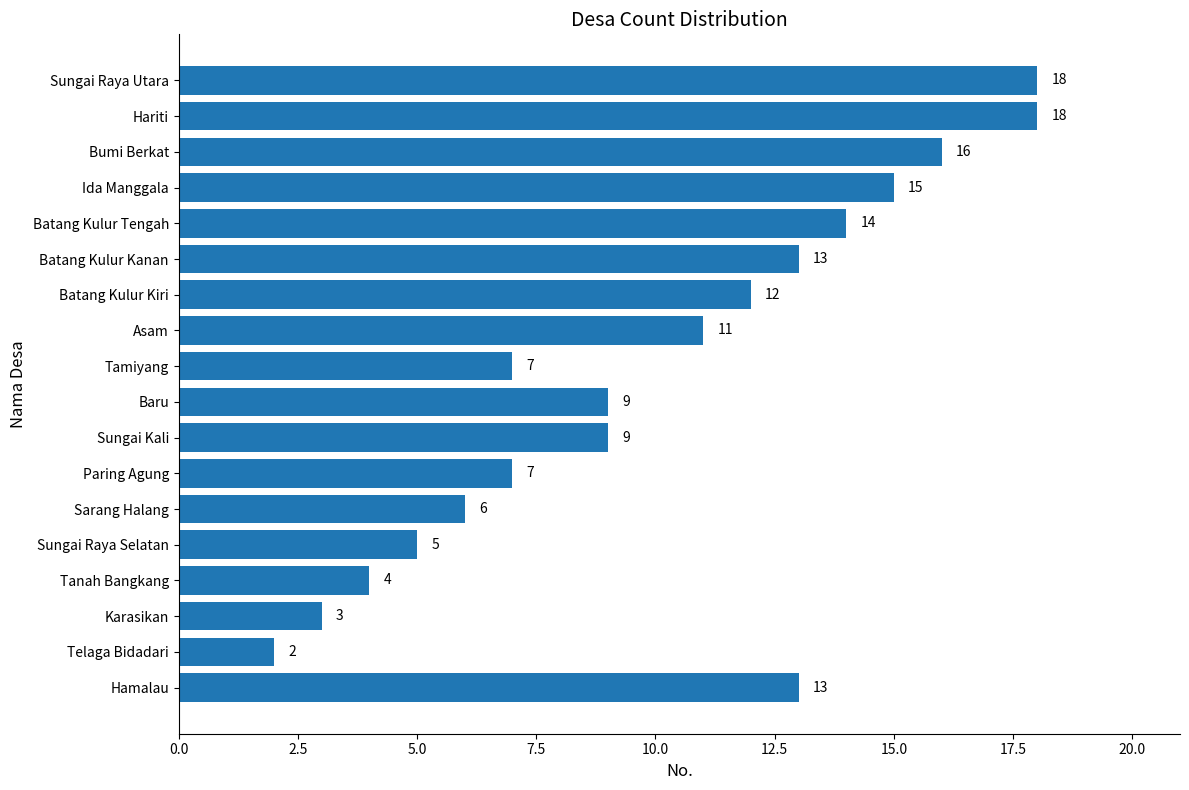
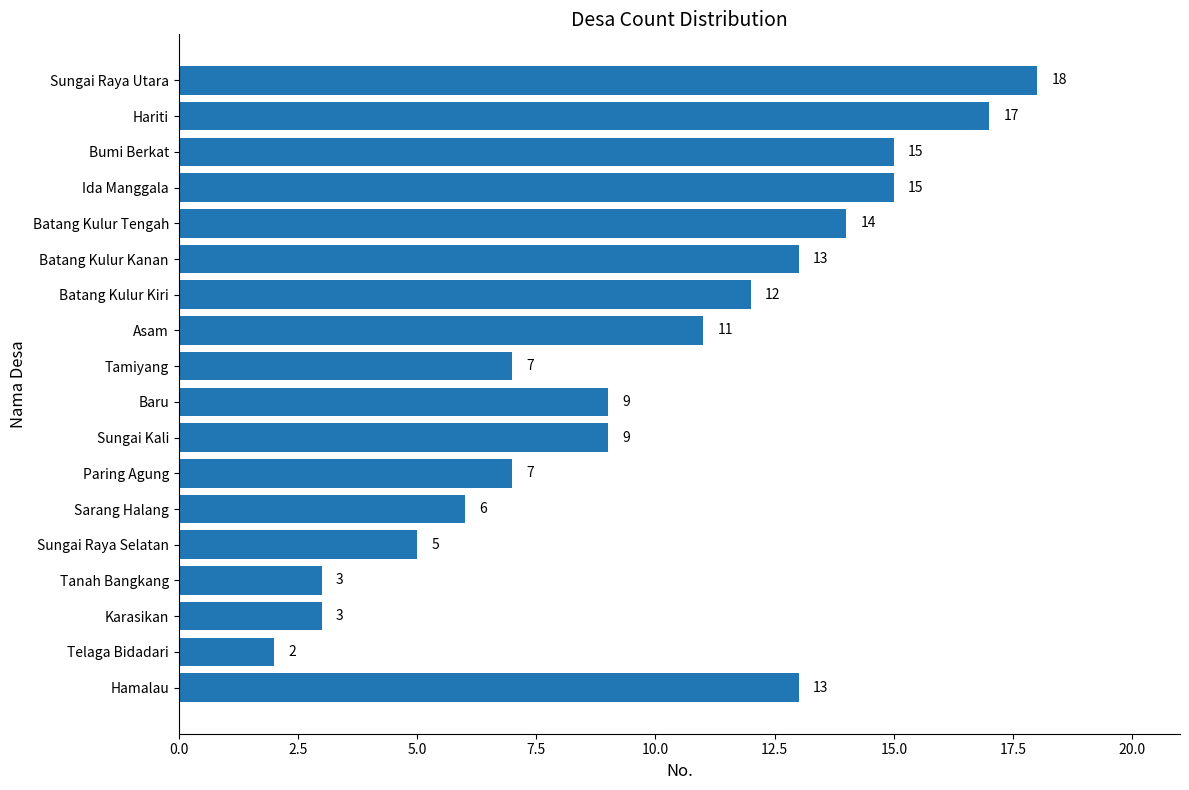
Hariti: 18 -> 17
Bumi Berkat: 16 -> 15
Tanah Bangkang: 4 -> 3
